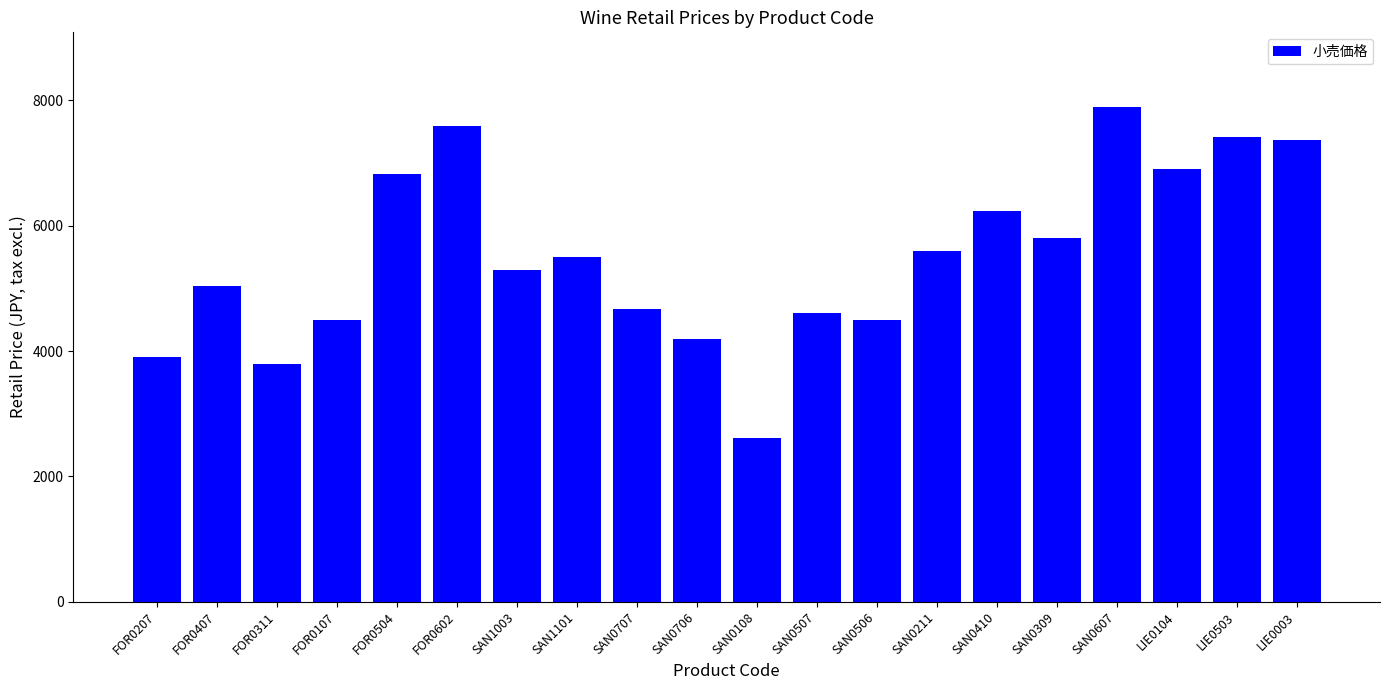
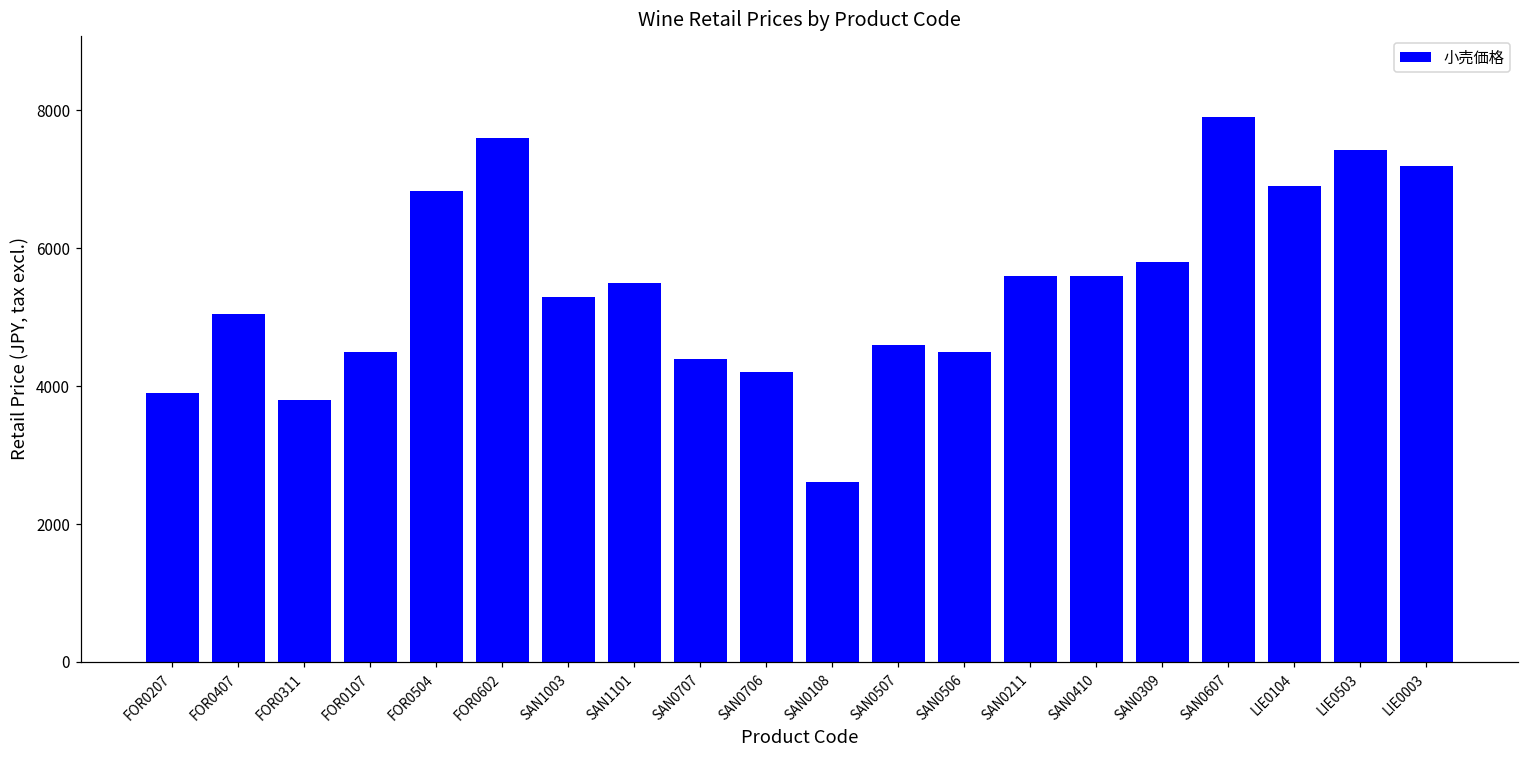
SAN0707: 4700 -> 4400
SAN0410: 6200 -> 5600
LIE0003: 7400 -> 7200
